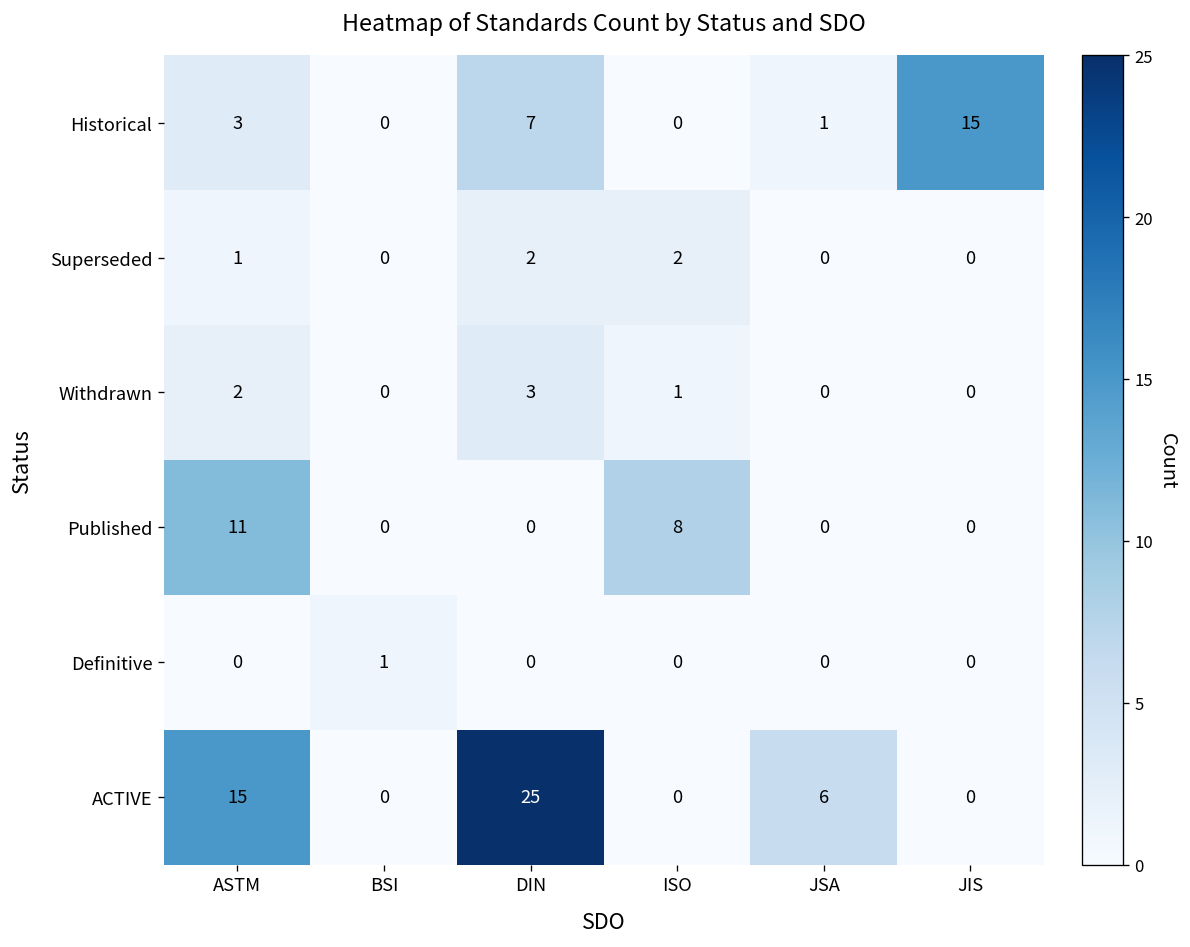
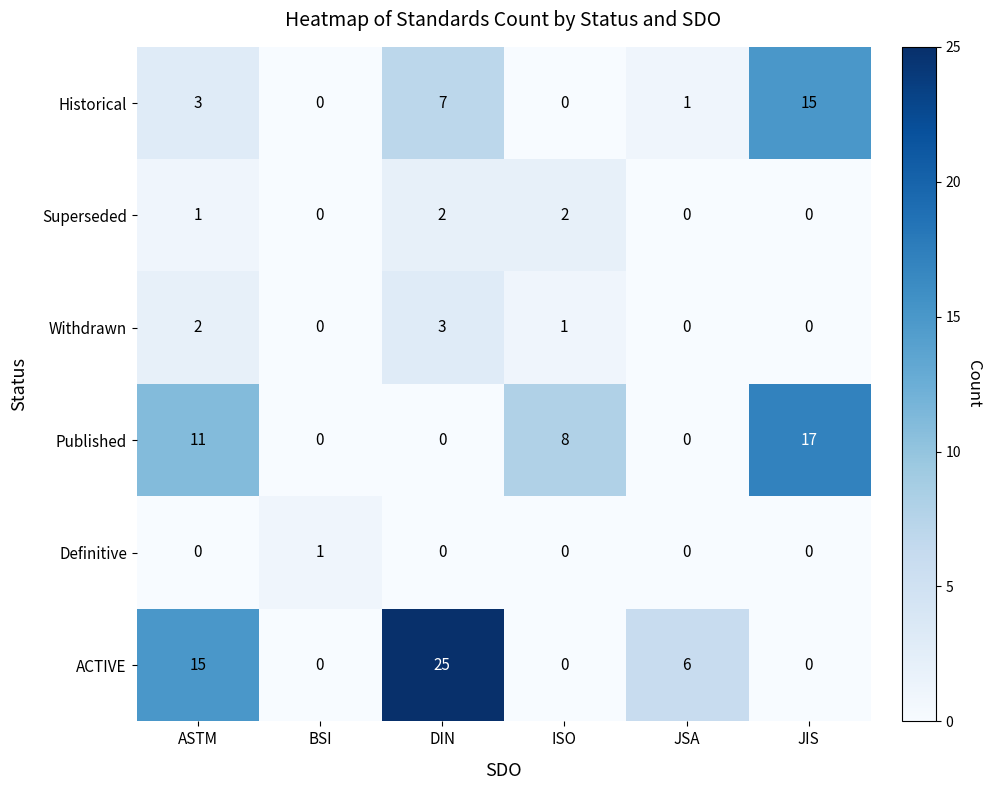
Published, JIS: 0 -> 17
